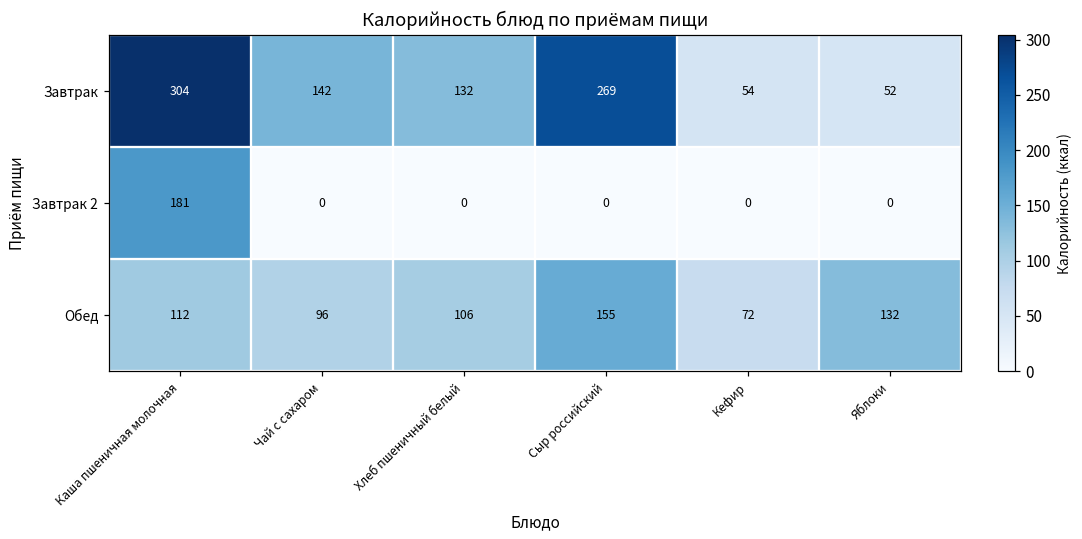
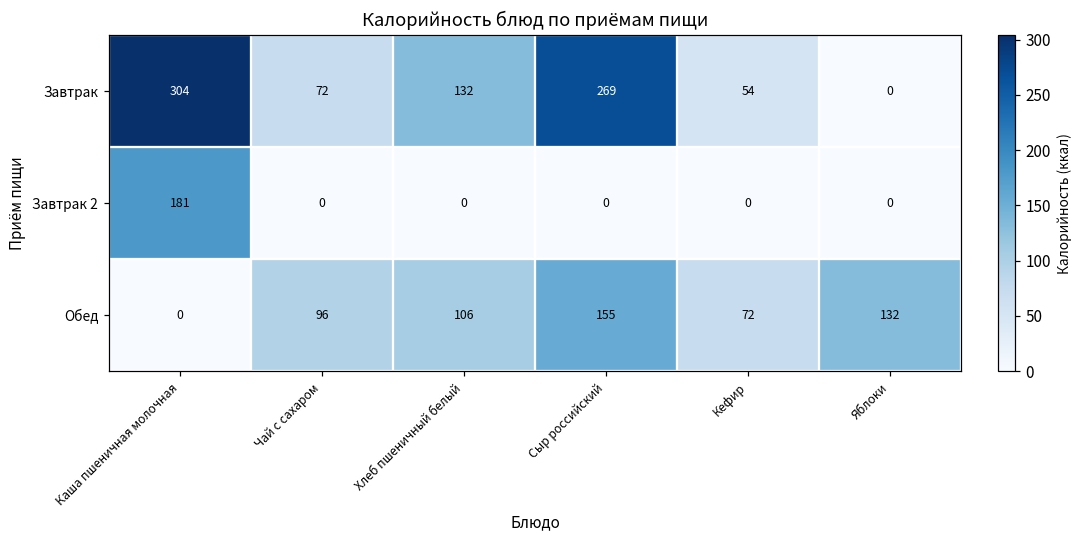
Завтрак, Чай с сахаром: 142 -> 72
Завтрак, Яблоки: 52 -> 0
Обед, Каша пшеничная молочная: 112 -> 0
